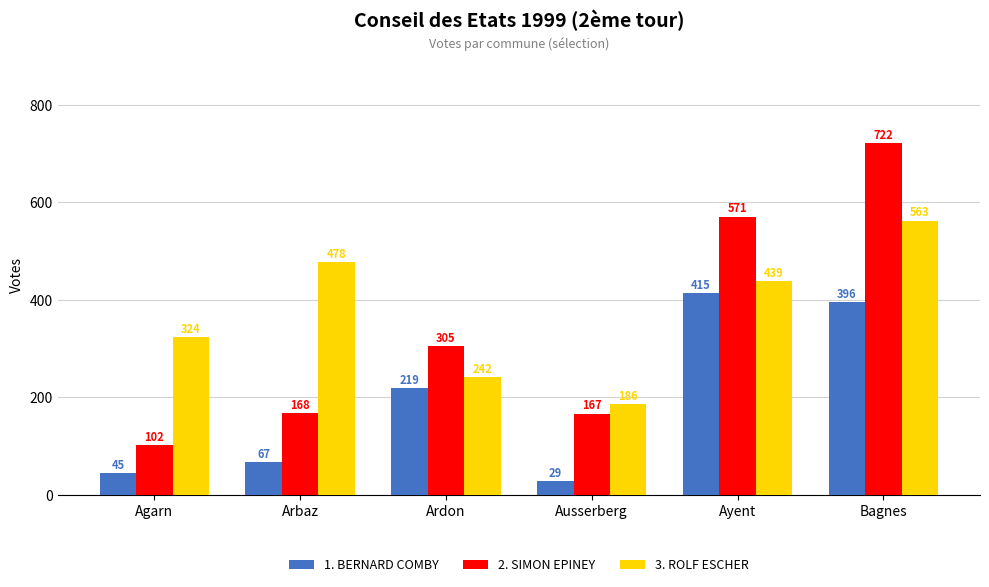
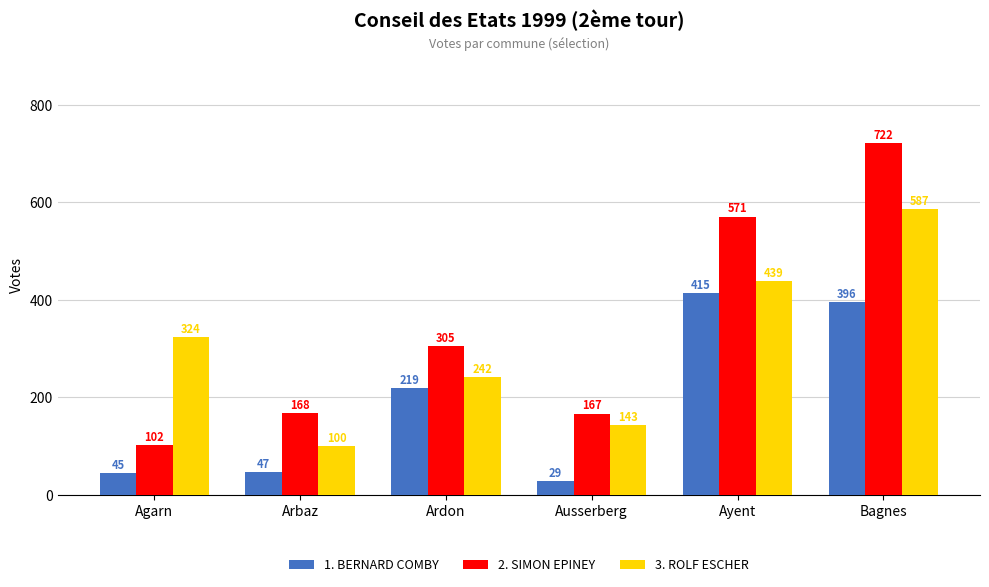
1. BERNARD COMBY, Arbaz: 67 -> 47
3. ROLF ESCHER, Arbaz: 478 -> 100
3. ROLF ESCHER, Ausserberg: 186 -> 143
3. ROLF ESCHER, Bagnes: 563 -> 587
